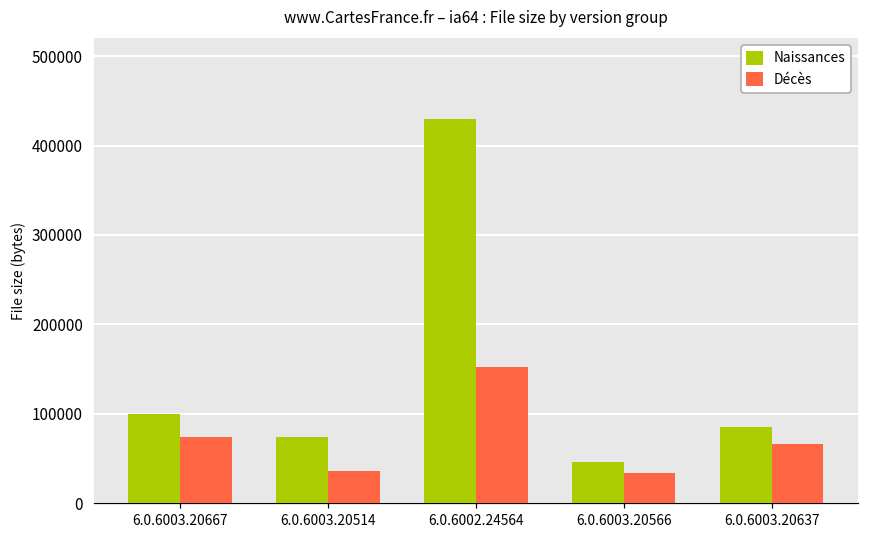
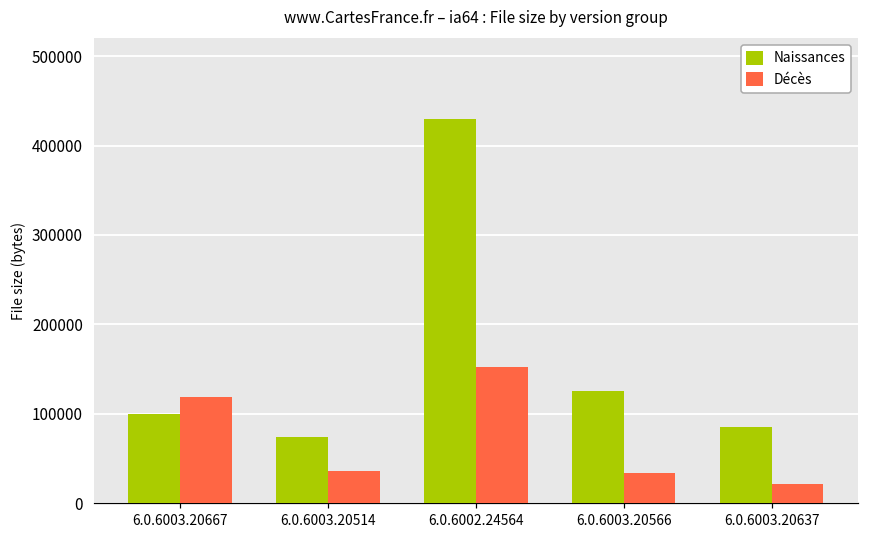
Décès, 6.0.6003.20667: 70000 -> 120000
Naissances, 6.0.6003.20566: 50000 -> 130000
Décès, 6.0.6003.20637: 70000 -> 20000
